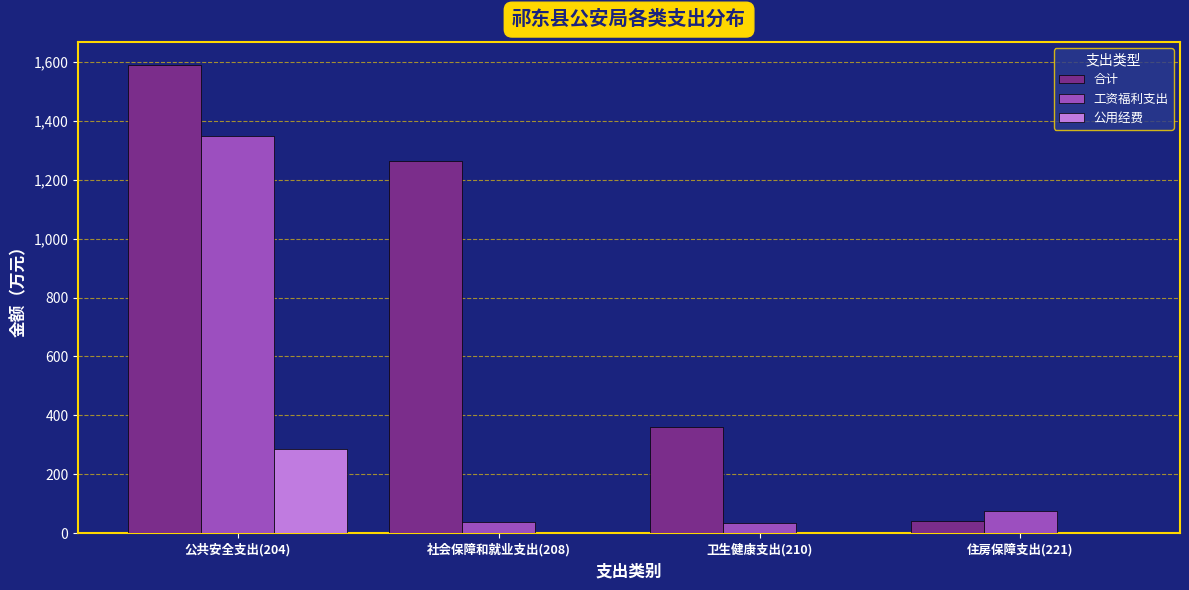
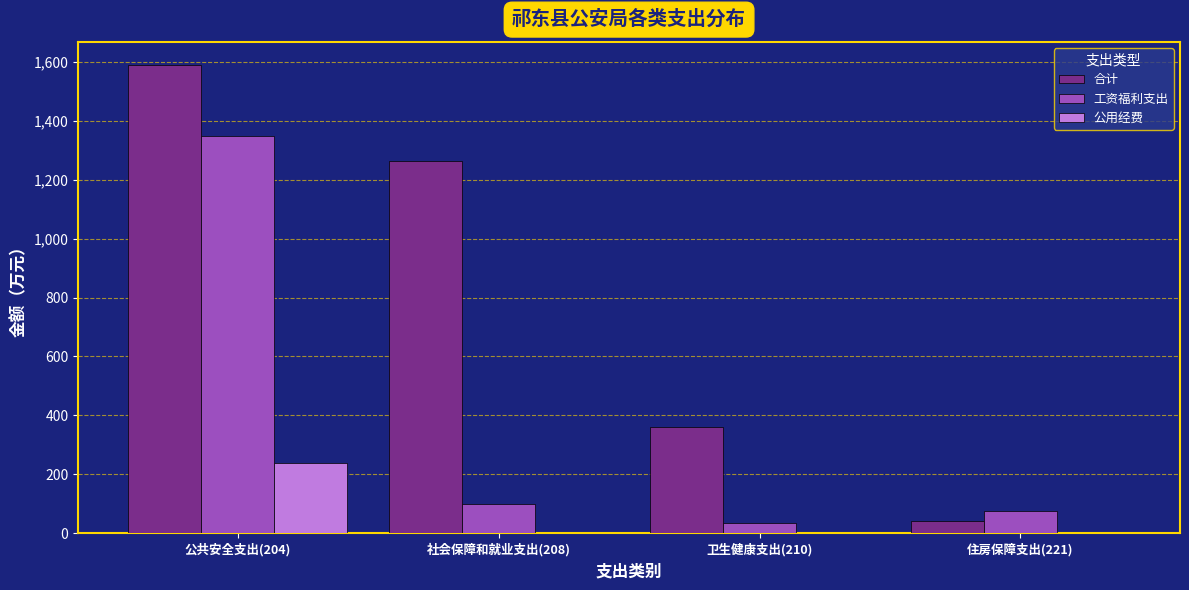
公用经费, 公共安全支出(204): 290 -> 240
工资福利支出, 社会保障和就业支出(208): 40 -> 100
